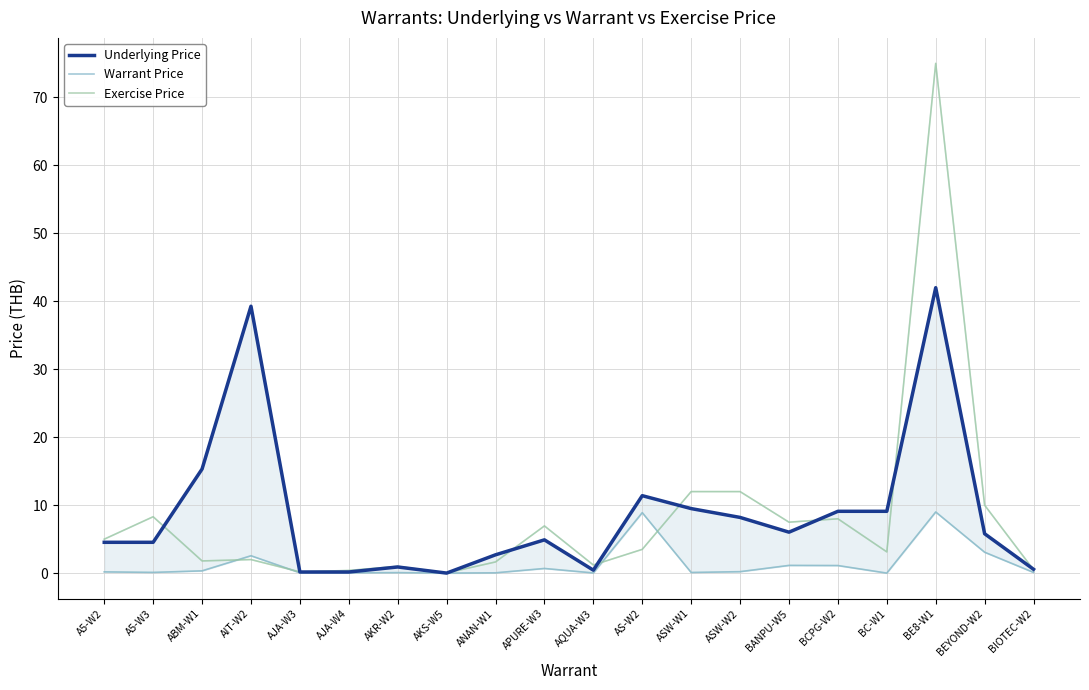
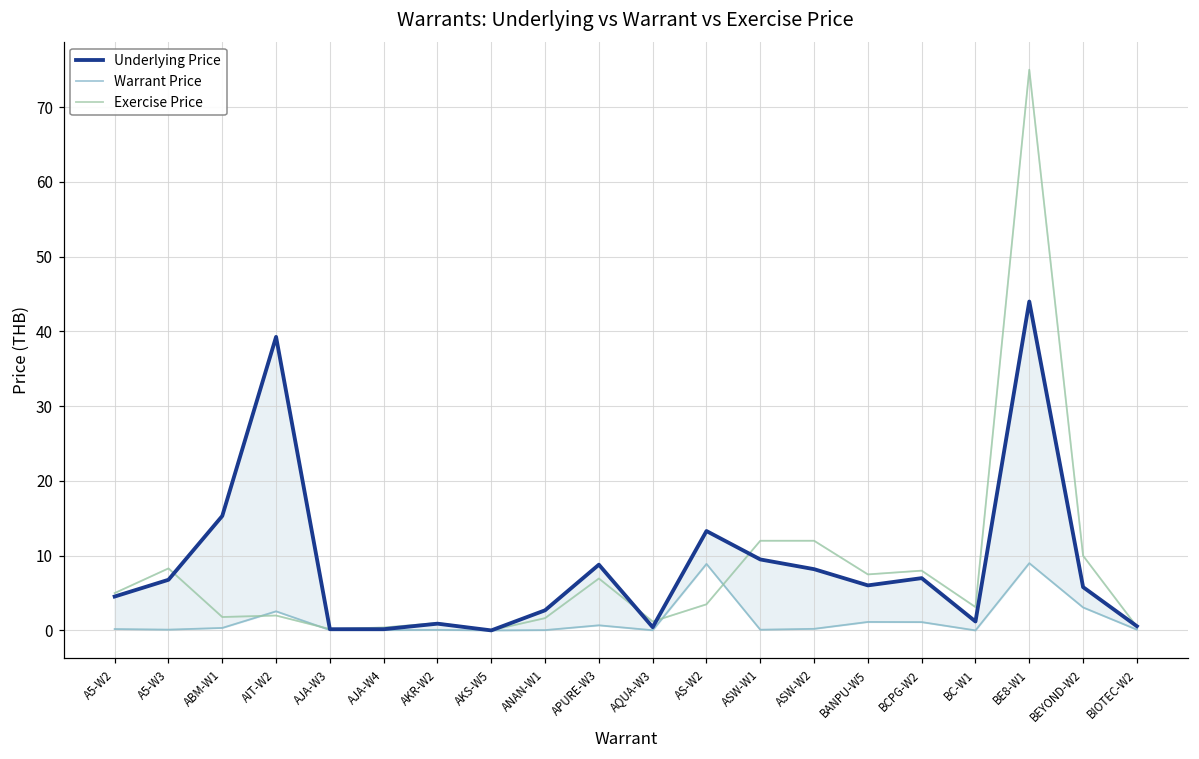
Underlying Price, A5-W3: 5 -> 7
Underlying Price, APURE-W3: 5 -> 9
Underlying Price, AS-W2: 11 -> 13
Underlying Price, BCPG-W2: 9 -> 7
Underlying Price, BC-W1: 9 -> 1
Underlying Price, BE8-W1: 42 -> 44
